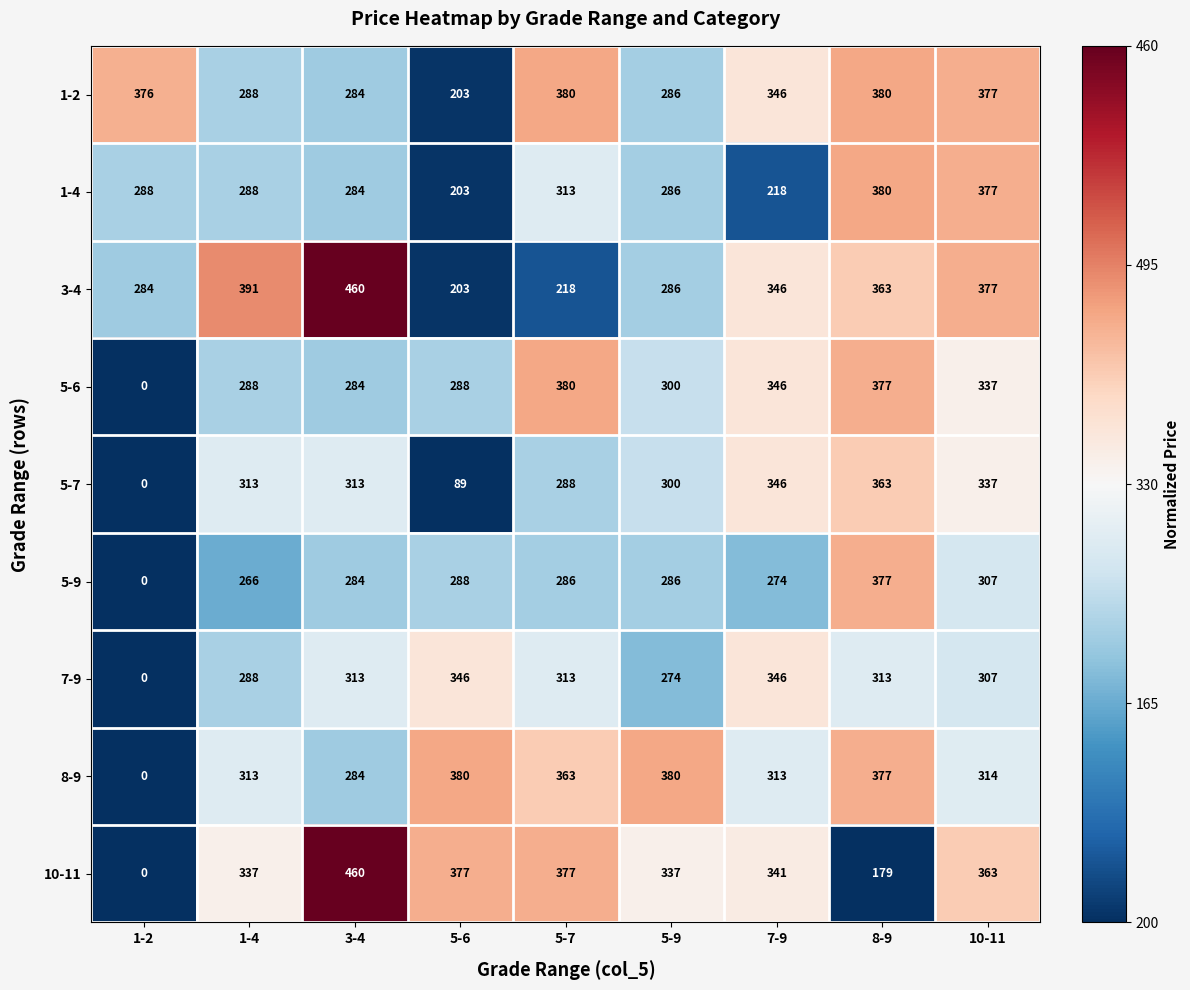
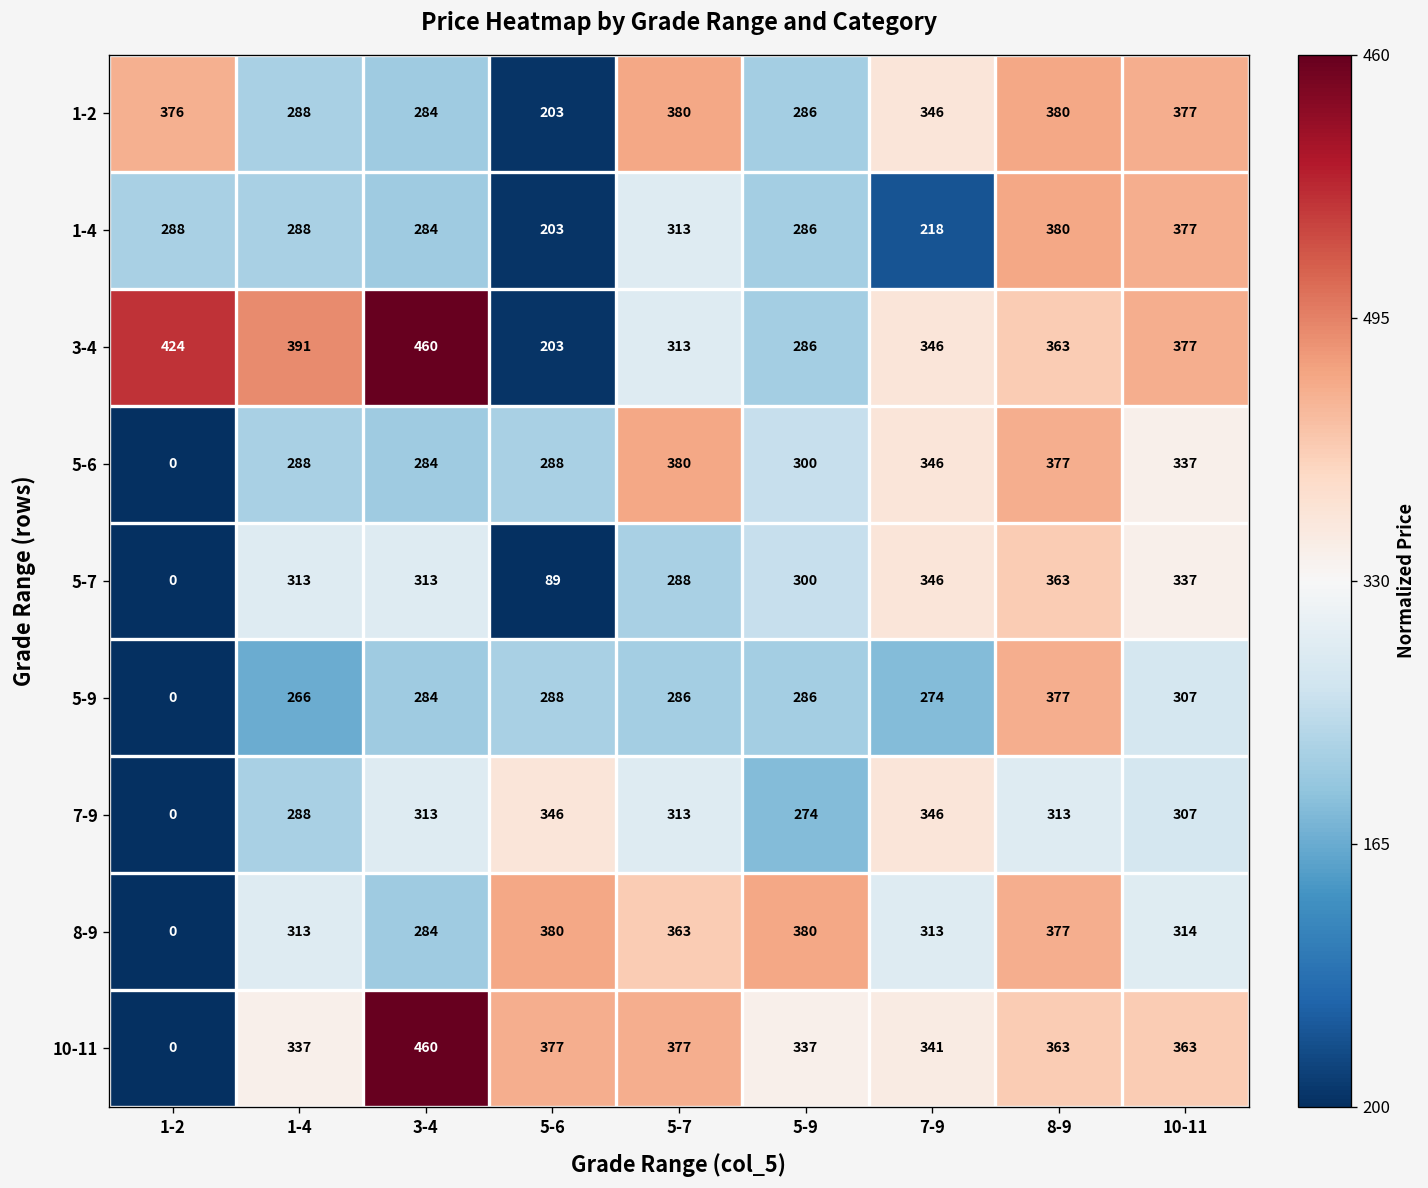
3-4, 1-2: 284 -> 424
3-4, 5-7: 218 -> 313
10-11, 8-9: 179 -> 363
